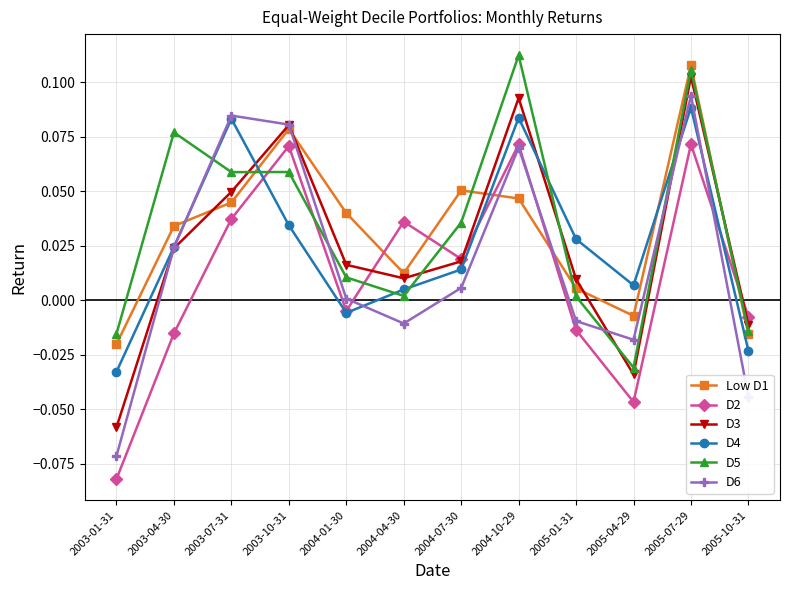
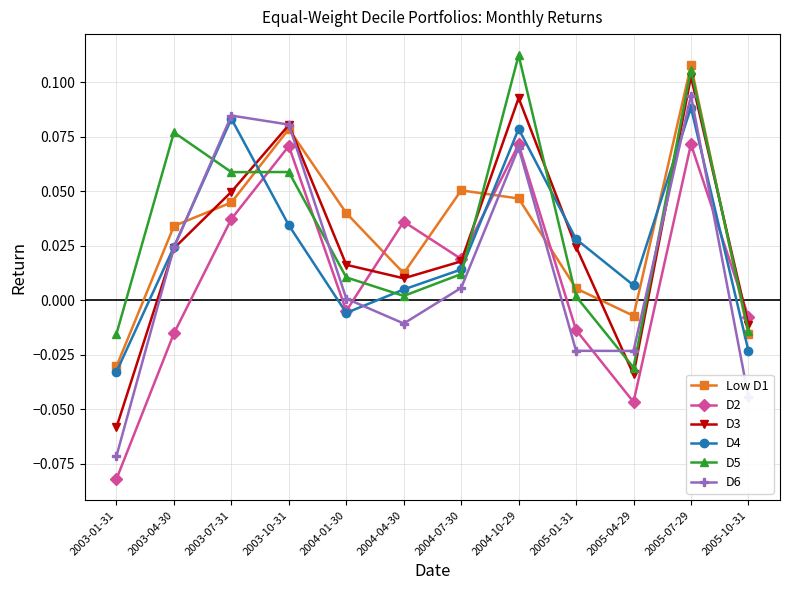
Low D1, 2003-01-31: -0.020 -> -0.030
D5, 2004-07-30: 0.036 -> 0.012
D4, 2004-10-29: 0.084 -> 0.078
D3, 2005-01-31: 0.010 -> 0.024
D6, 2005-01-31: -0.010 -> -0.023
D6, 2005-04-29: -0.018 -> -0.023
